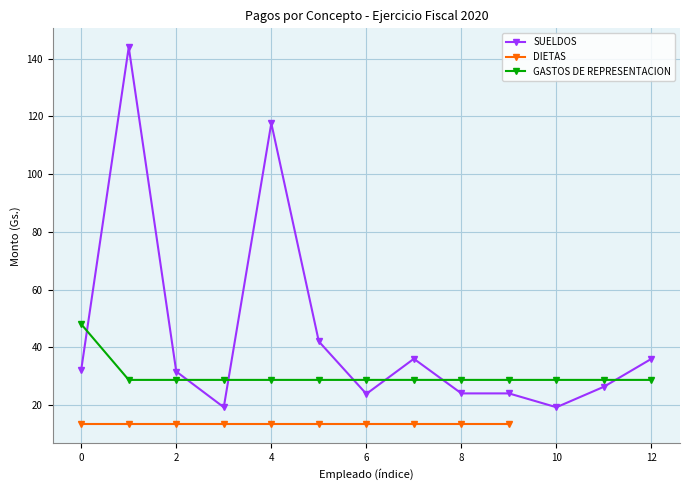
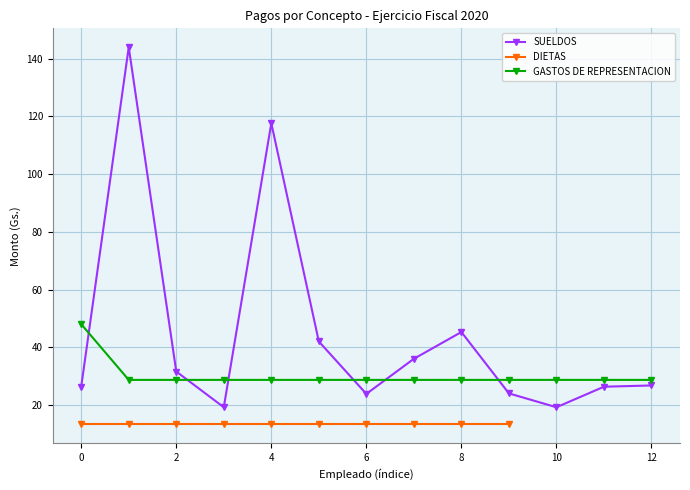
SUELDOS, 0: 32 -> 26
SUELDOS, 8: 24 -> 45
SUELDOS, 12: 36 -> 27
